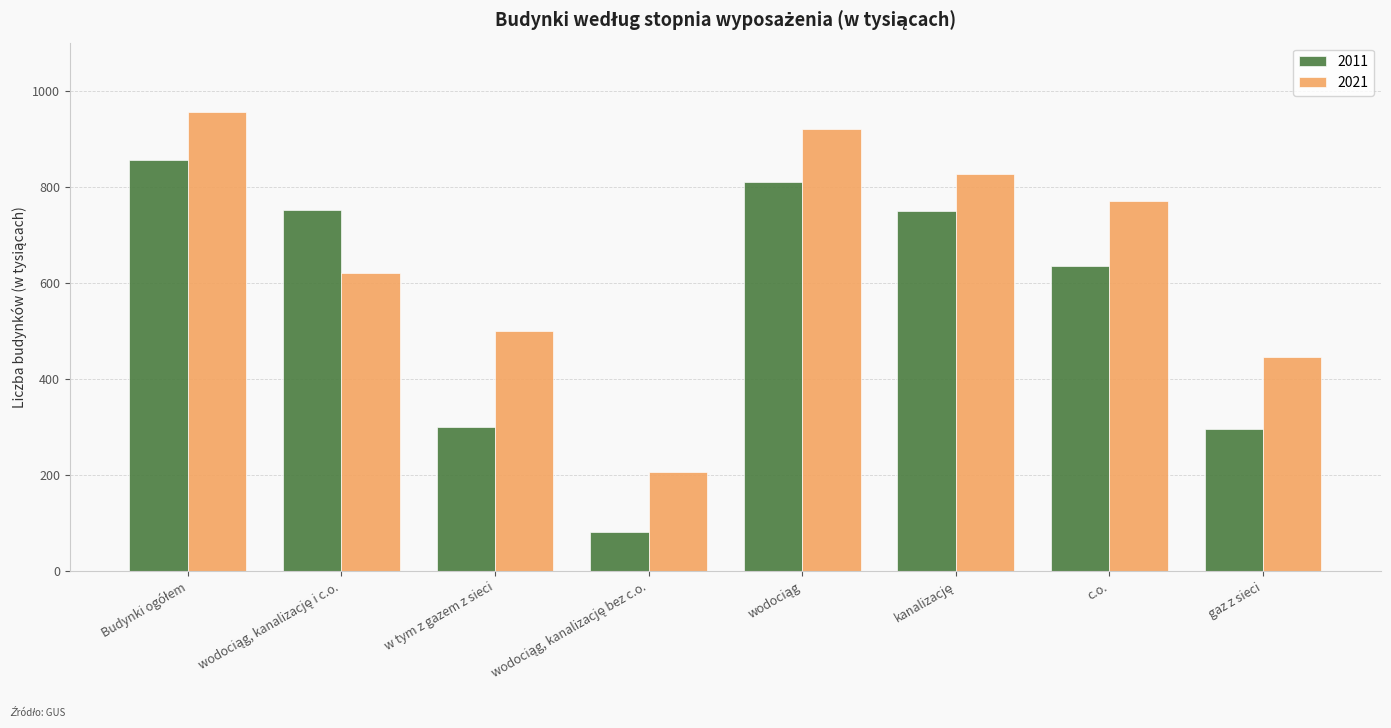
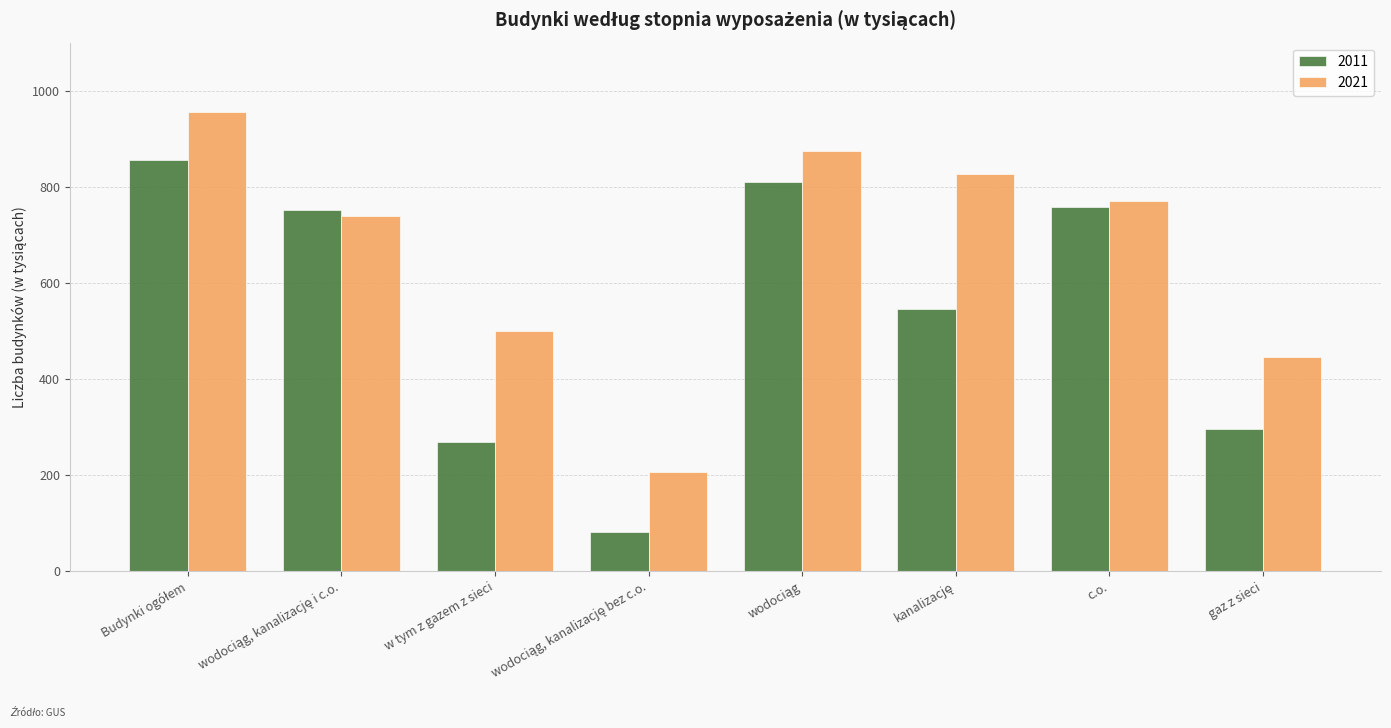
2021, wodociąg, kanalizację i c.o.: 620 -> 740
2011, w tym z gazem z sieci: 300 -> 270
2021, wodociąg: 920 -> 870
2011, kanalizację: 750 -> 550
2011, c.o.: 630 -> 760
